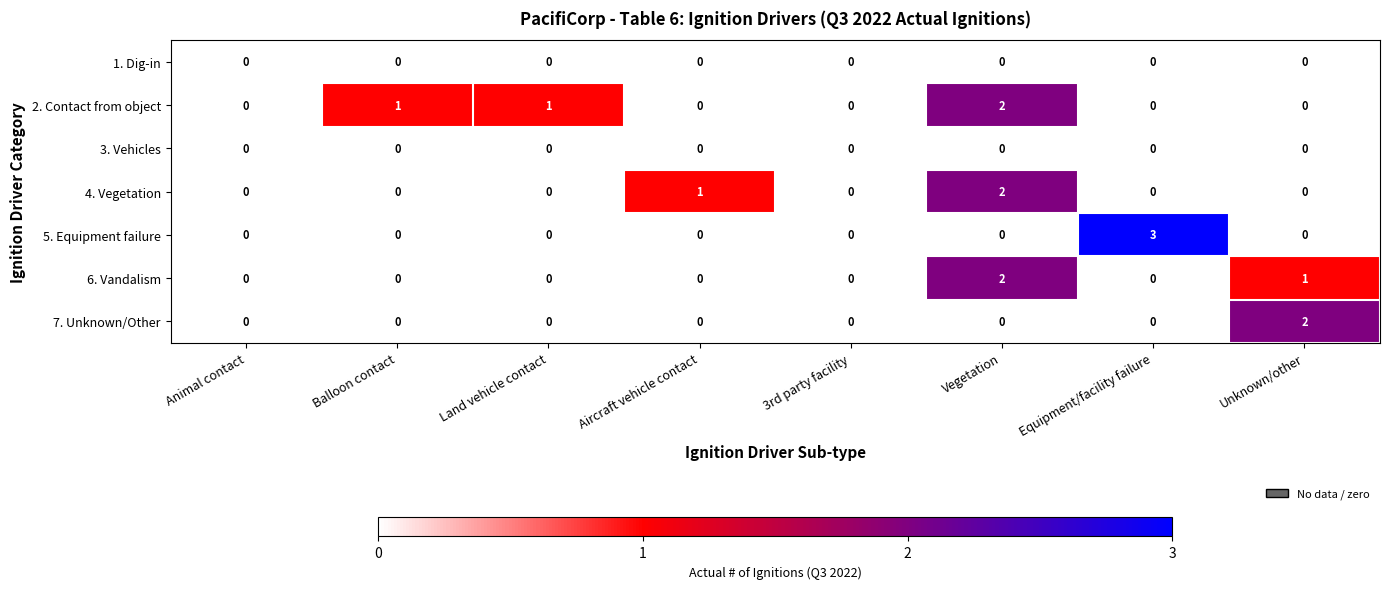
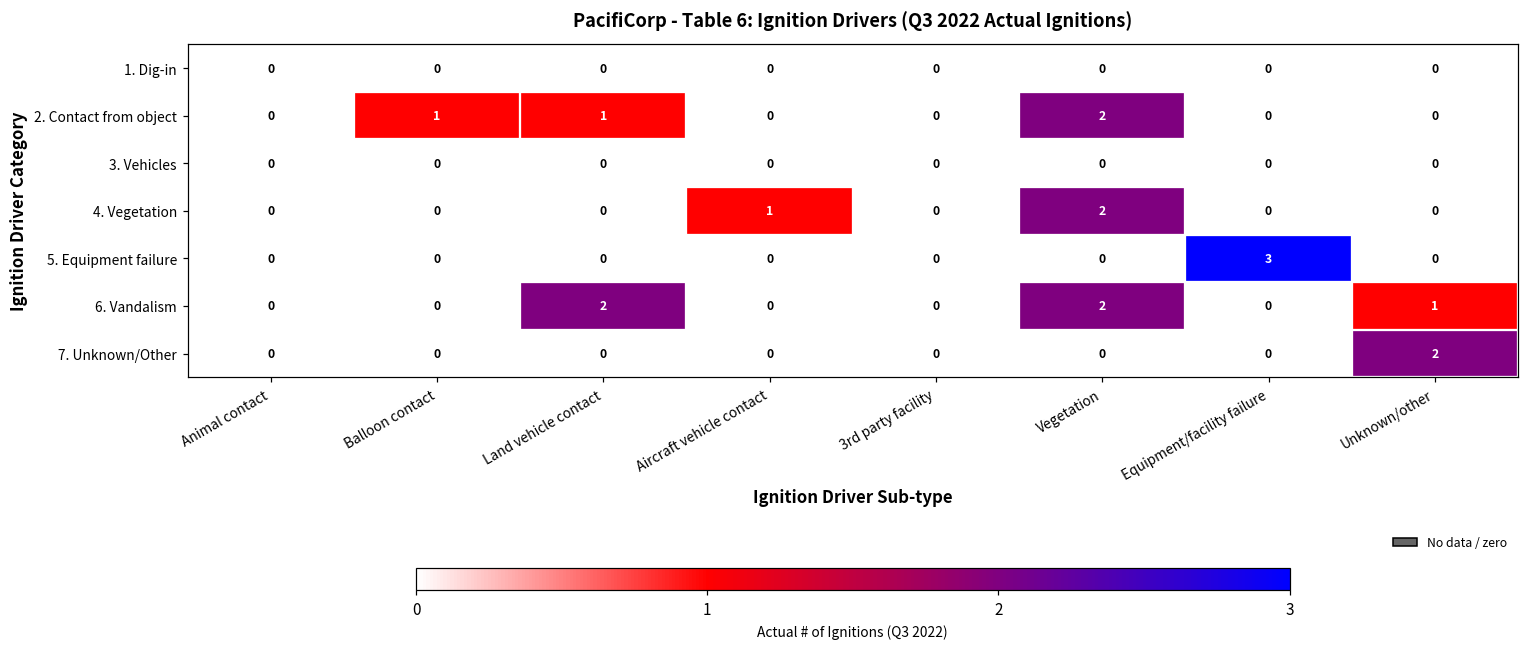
6. Vandalism, Land vehicle contact: 0 -> 2
